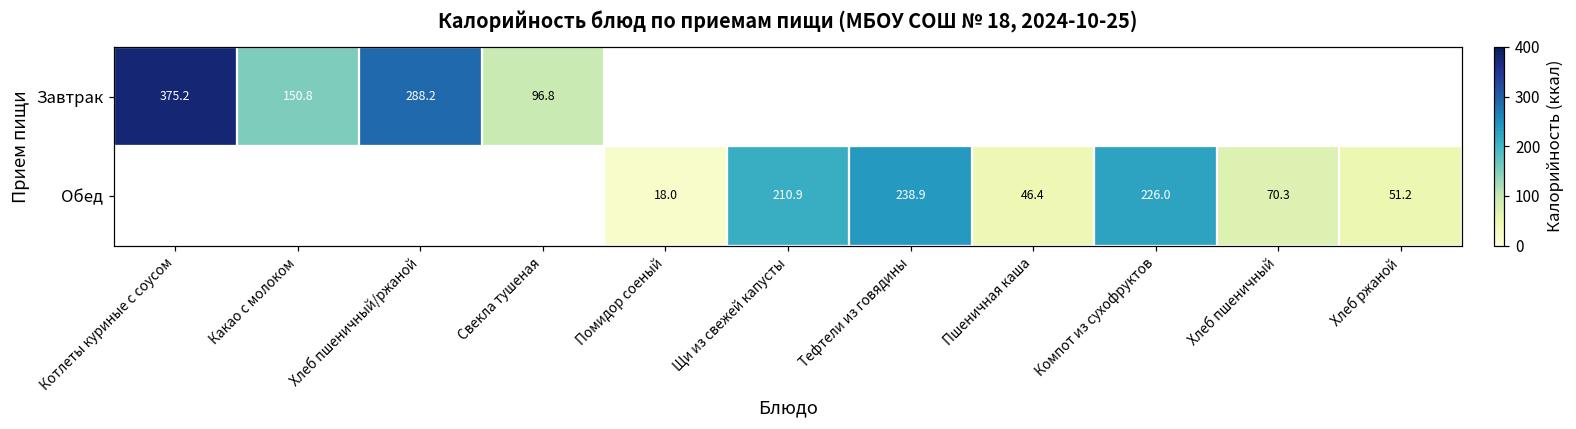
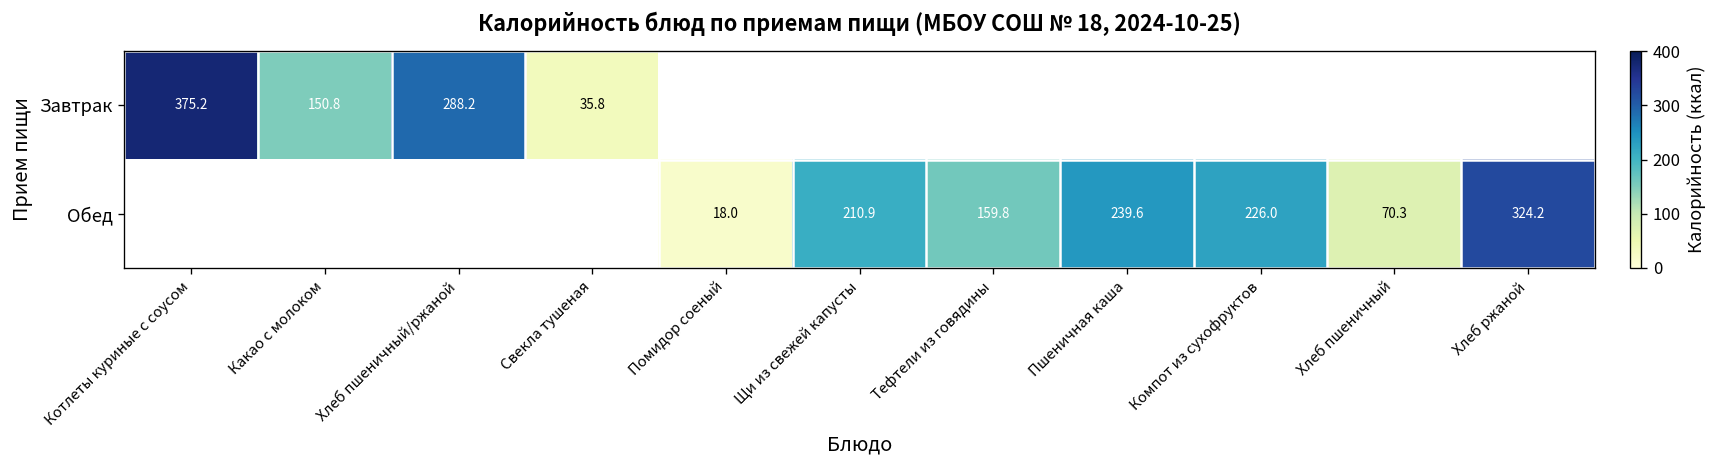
Завтрак, Свекла тушеная: 96.8 -> 35.8
Обед, Тефтели из говядины: 238.9 -> 159.8
Обед, Пшеничная каша: 46.4 -> 239.6
Обед, Хлеб ржаной: 51.2 -> 324.2
